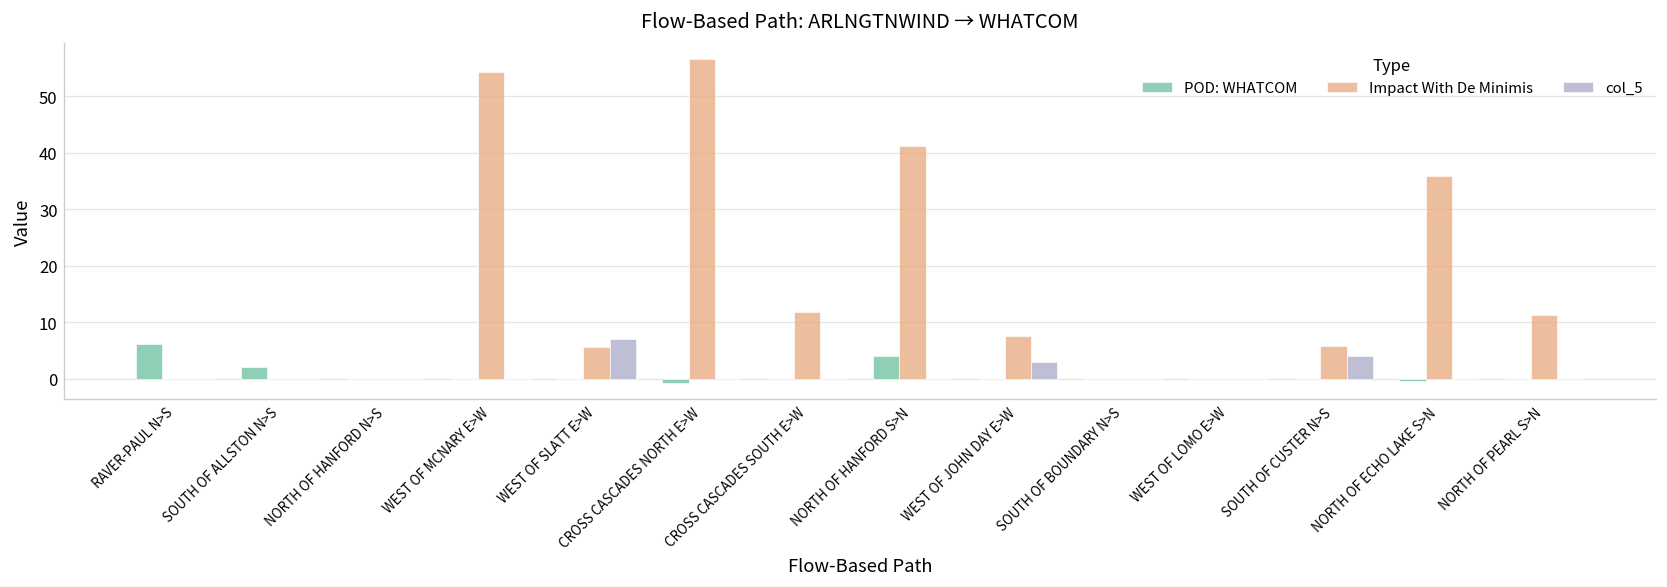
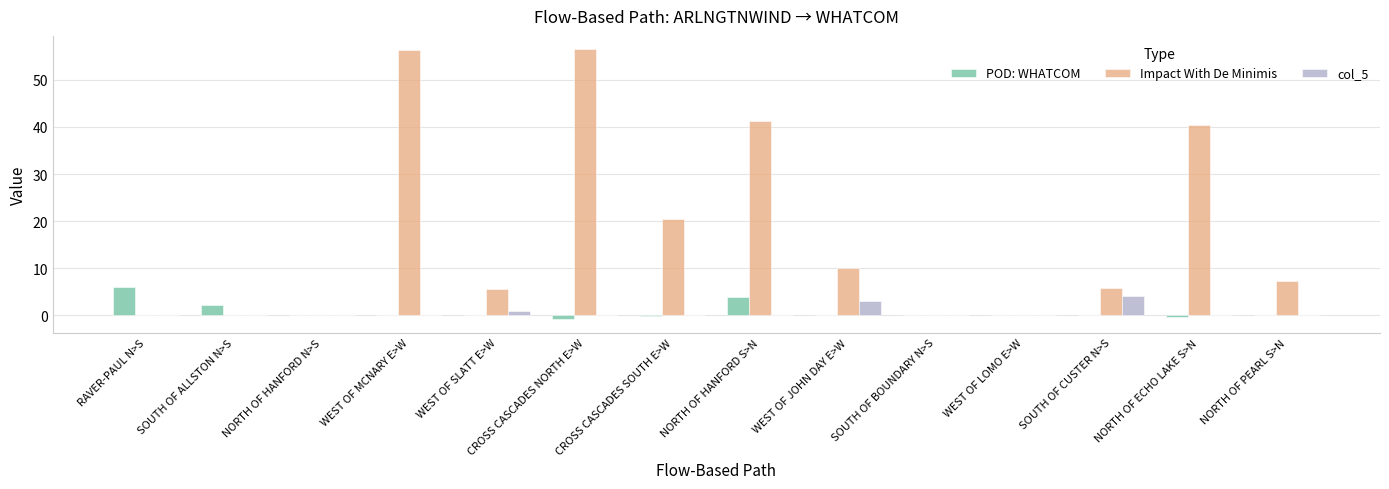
Impact With De Minimis, WEST OF MCNARY E>W: 54 -> 56
col_5, WEST OF SLATT E>W: 7 -> 1
Impact With De Minimis, CROSS CASCADES SOUTH E>W: 12 -> 20
Impact With De Minimis, WEST OF JOHN DAY E>W: 7 -> 10
Impact With De Minimis, NORTH OF ECHO LAKE S>N: 36 -> 40
Impact With De Minimis, NORTH OF PEARL S>N: 11 -> 7
